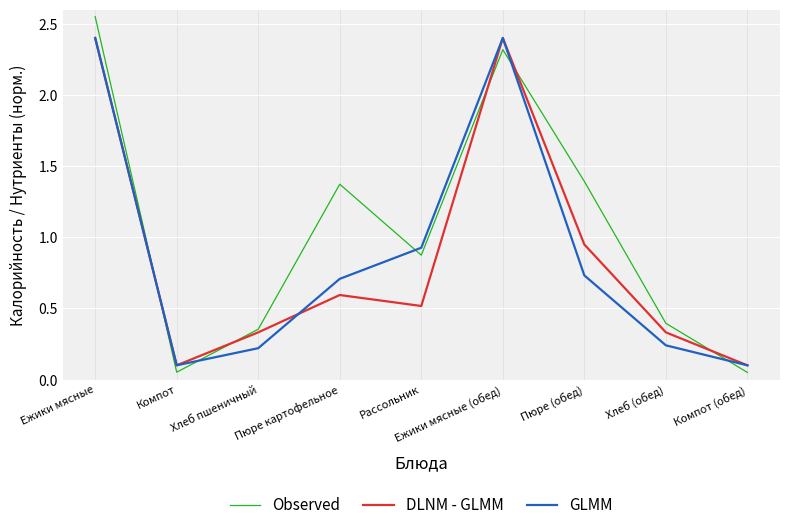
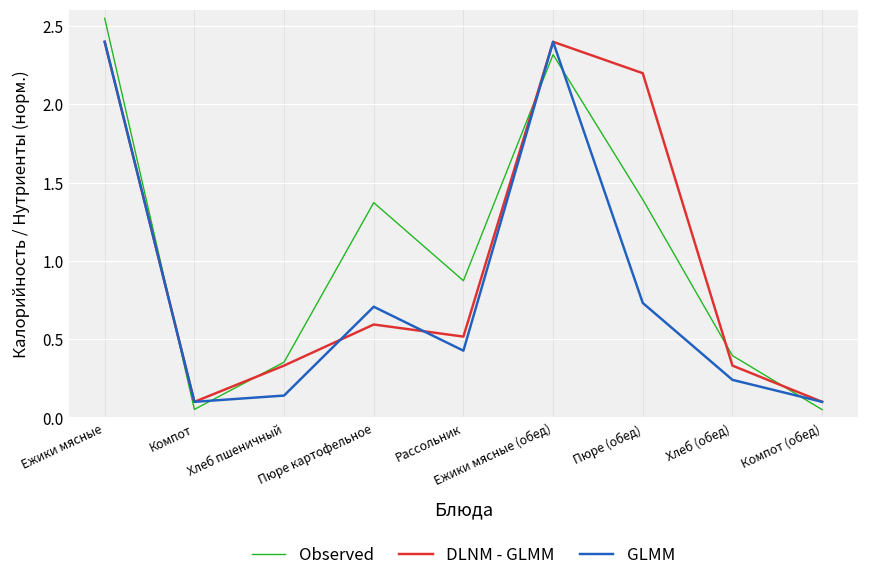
GLMM, Хлеб пшеничный: 0.22 -> 0.14
GLMM, Рассольник: 0.93 -> 0.43
DLNM - GLMM, Пюре (обед): 0.95 -> 2.20
